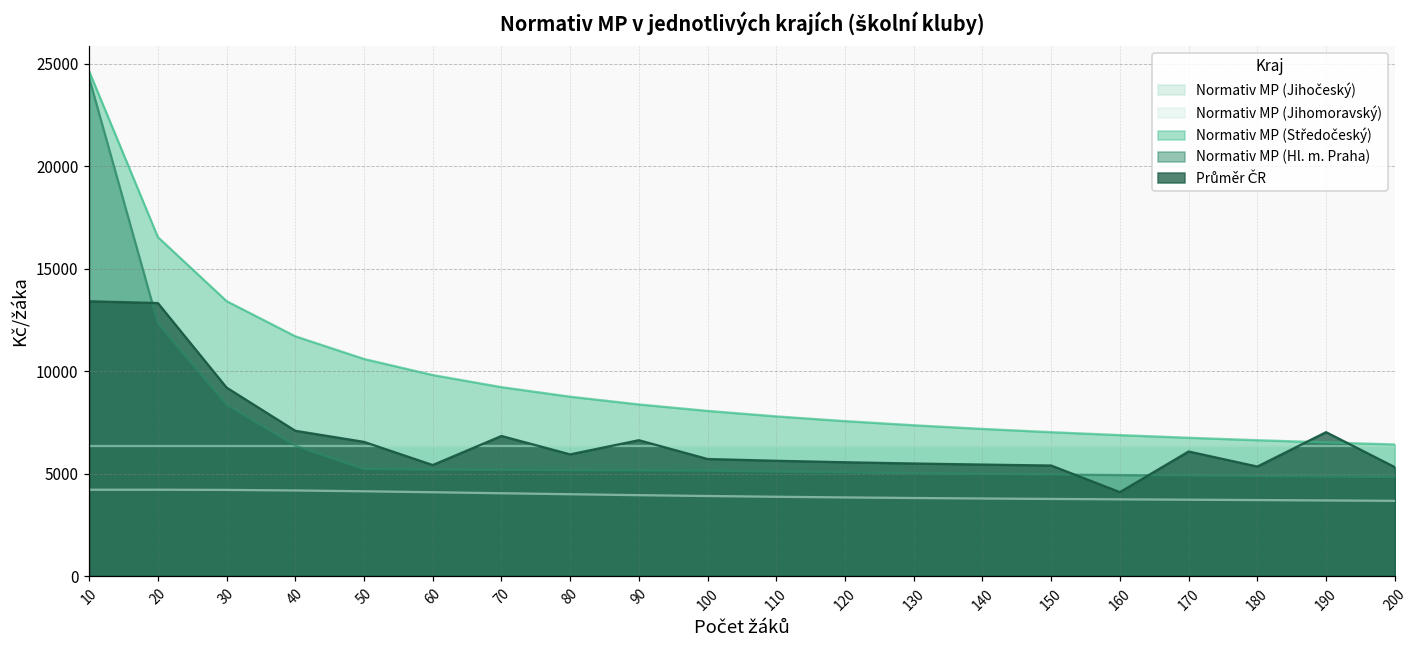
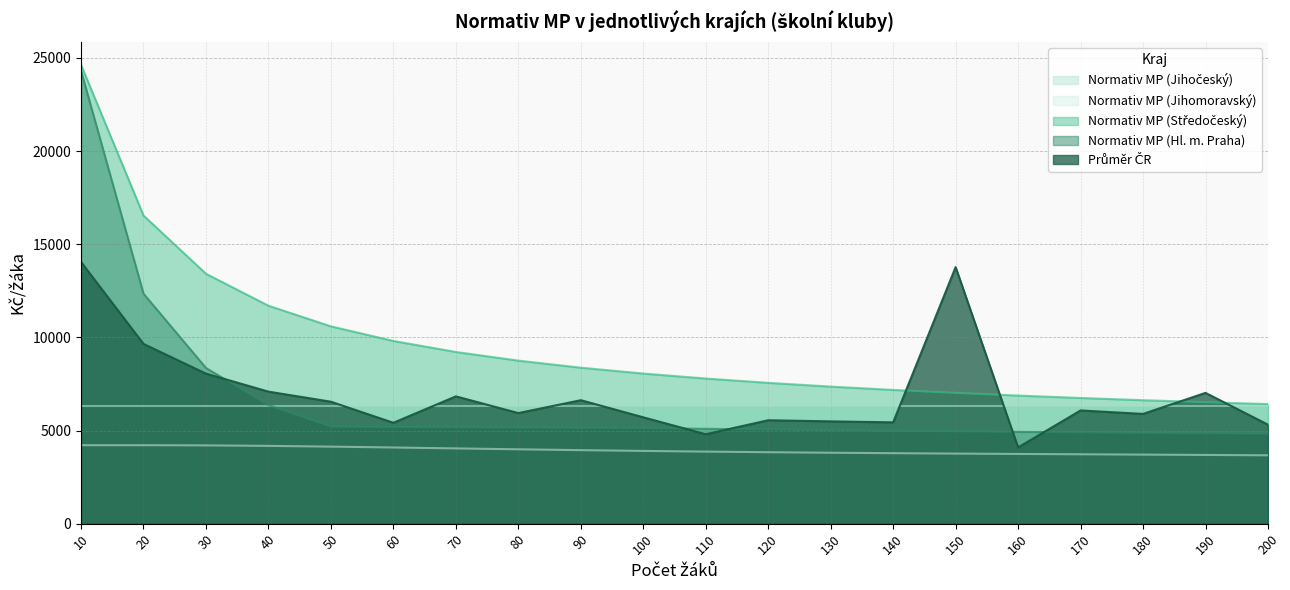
Průměr ČR, 10: 13400 -> 14000
Průměr ČR, 20: 13300 -> 9700
Průměr ČR, 30: 9200 -> 8100
Průměr ČR, 110: 5600 -> 4800
Průměr ČR, 150: 5400 -> 13800
Průměr ČR, 180: 5300 -> 5900
